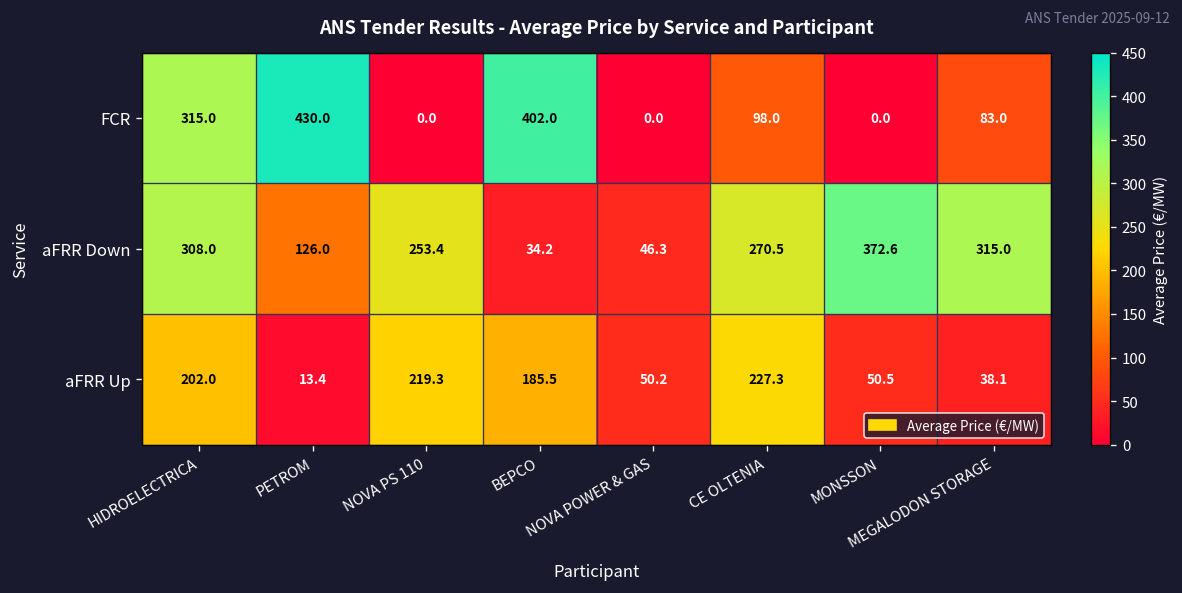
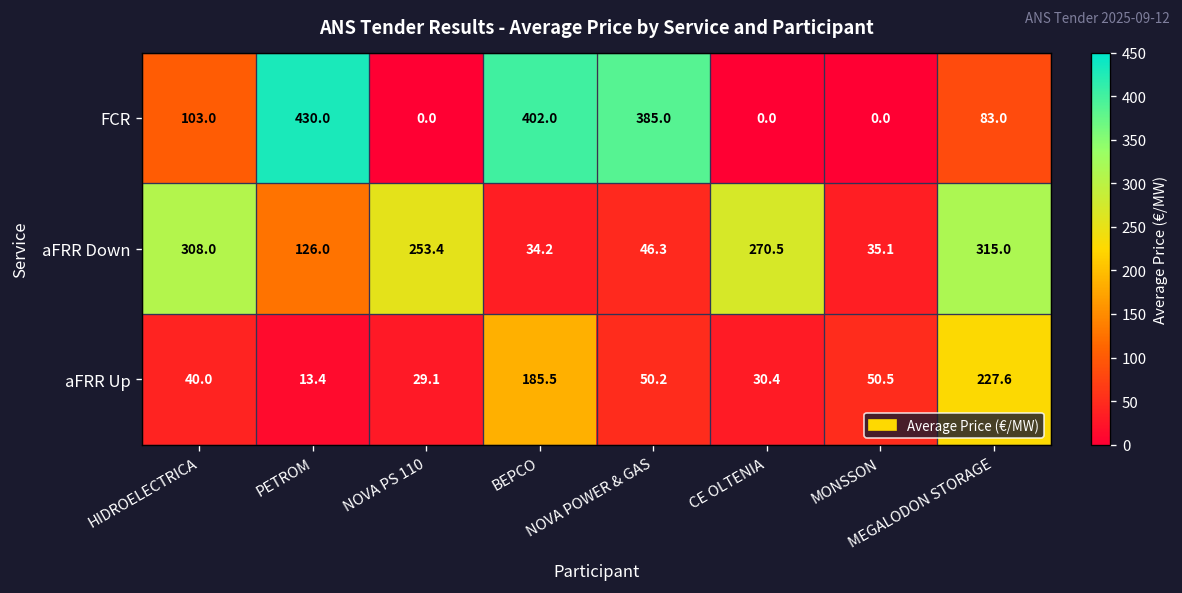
FCR, HIDROELECTRICA: 315.0 -> 103.0
FCR, NOVA POWER & GAS: 0.0 -> 385.0
FCR, CE OLTENIA: 98.0 -> 0.0
aFRR Down, MONSSON: 372.6 -> 35.1
aFRR Up, HIDROELECTRICA: 202.0 -> 40.0
aFRR Up, NOVA PS 110: 219.3 -> 29.1
aFRR Up, CE OLTENIA: 227.3 -> 30.4
aFRR Up, MEGALODON STORAGE: 38.1 -> 227.6
